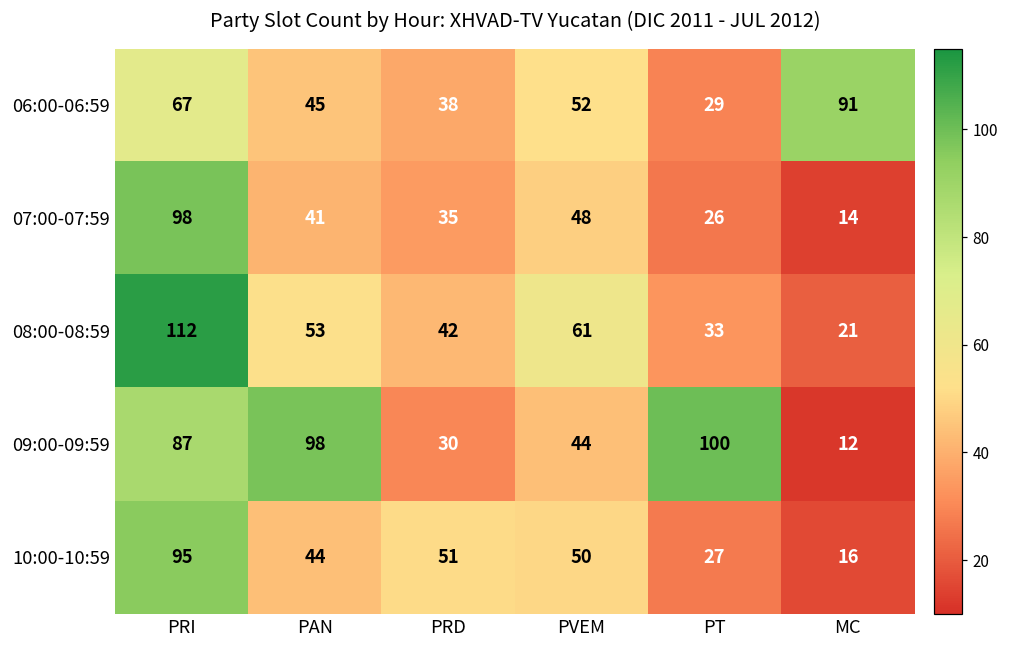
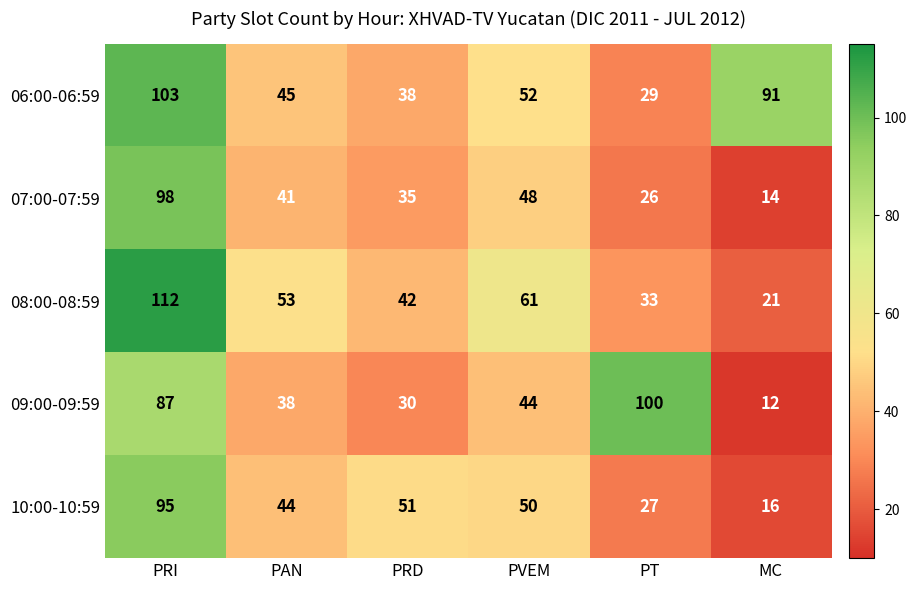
06:00-06:59, PRI: 67 -> 103
09:00-09:59, PAN: 98 -> 38
